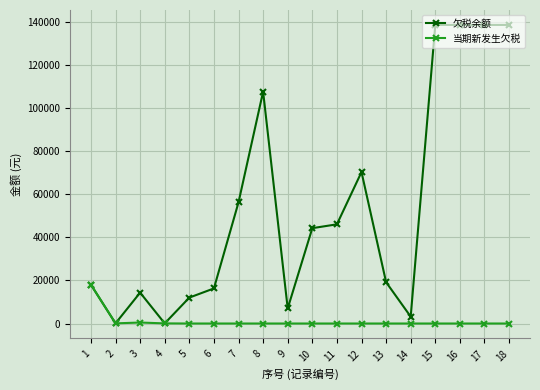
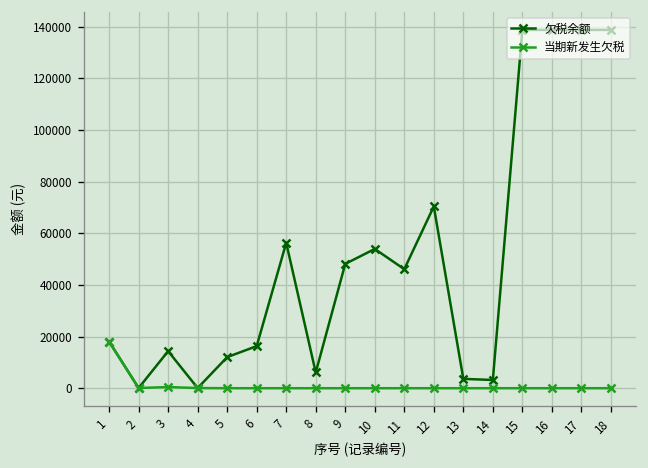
欠税余额, 8: 108000 -> 6000
欠税余额, 9: 7000 -> 48000
欠税余额, 10: 44000 -> 54000
欠税余额, 13: 19000 -> 4000
